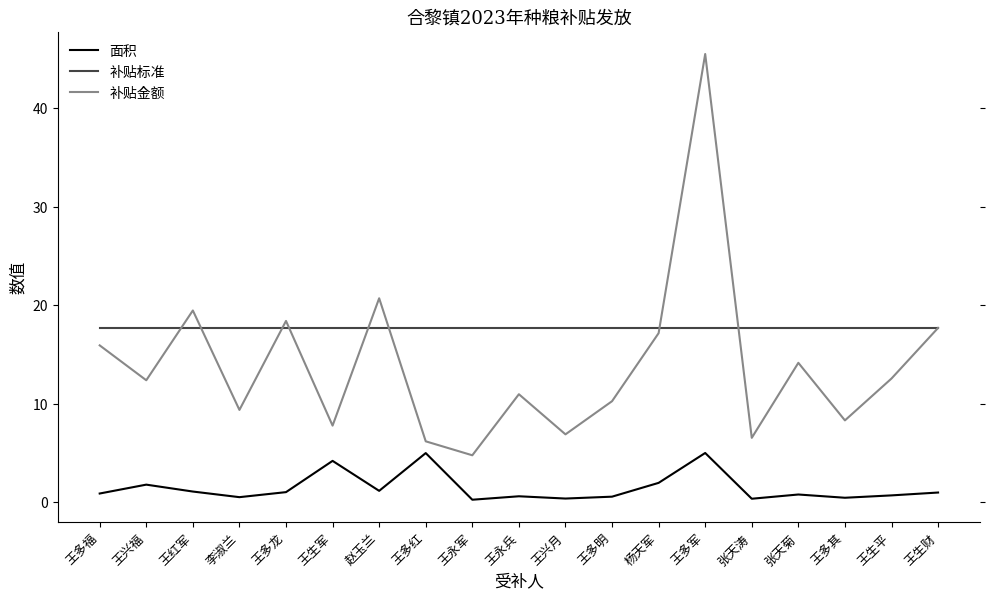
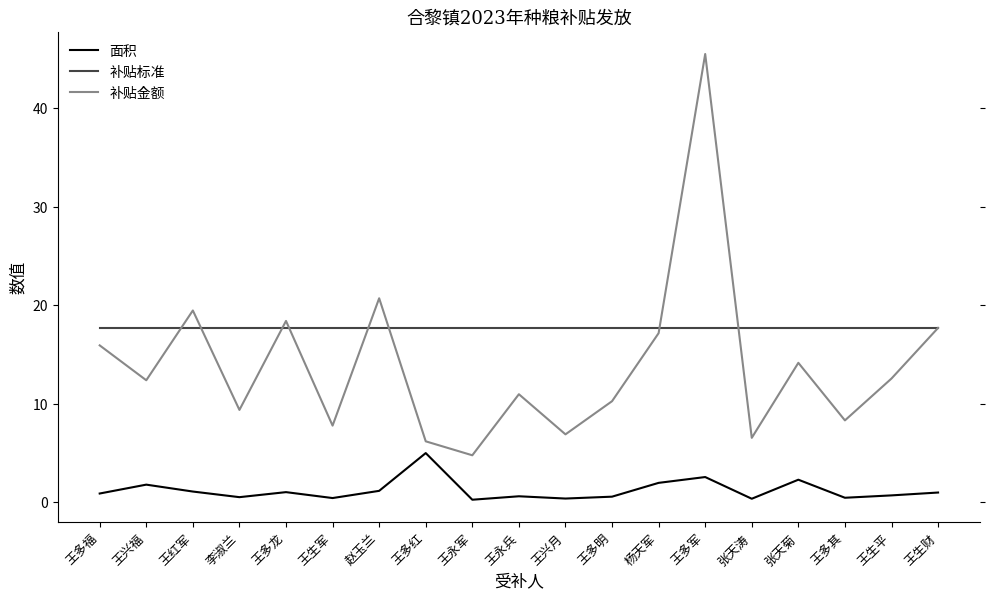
面积, 王生军: 4 -> 0
面积, 王多军: 5 -> 3
面积, 张天菊: 1 -> 2
